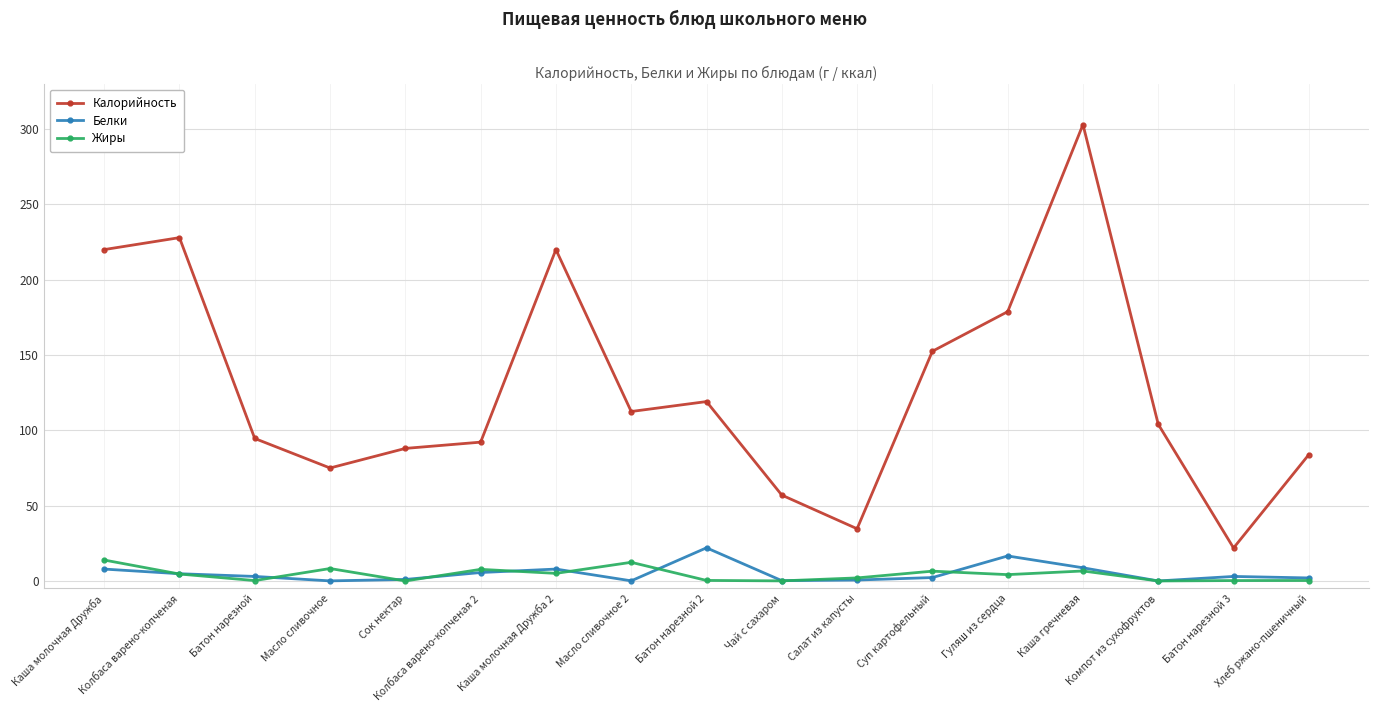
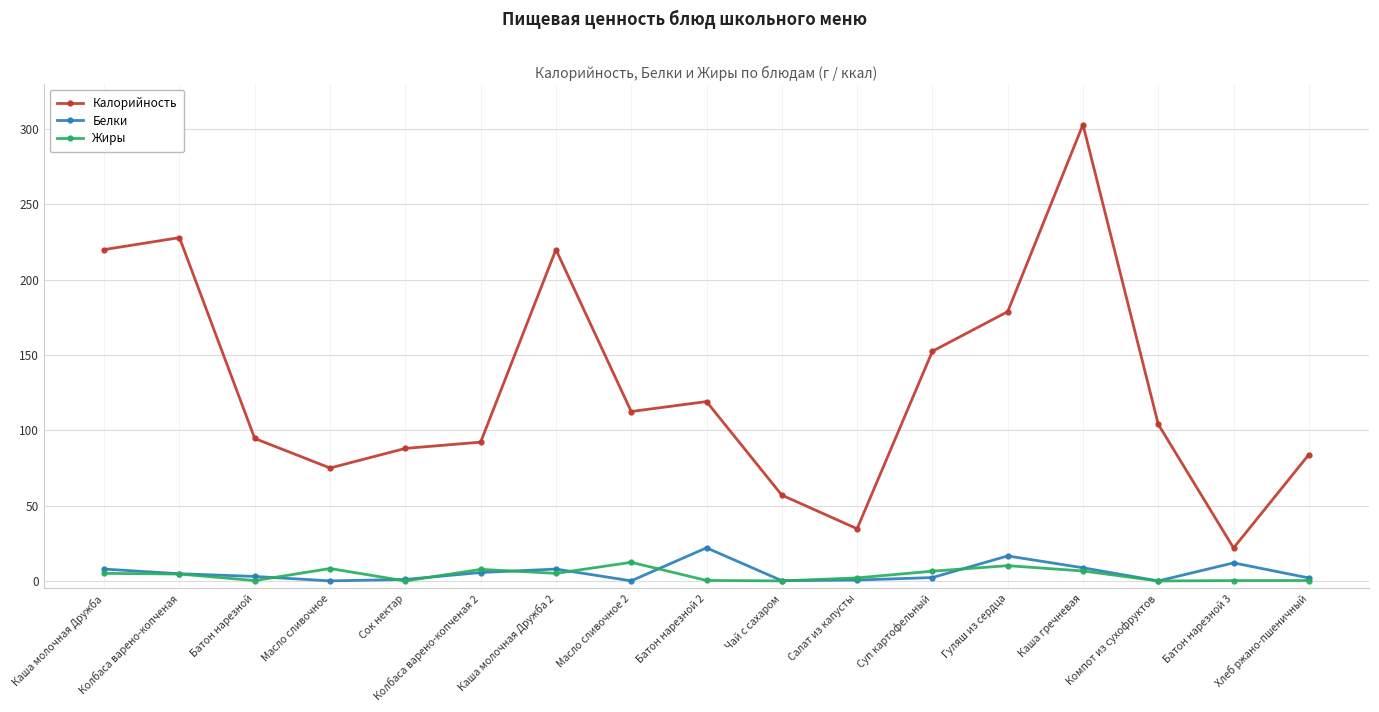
Жиры, Каша молочная Дружба: 14 -> 5
Жиры, Гуляш из сердца: 4 -> 10
Белки, Батон нарезной 3: 3 -> 12
